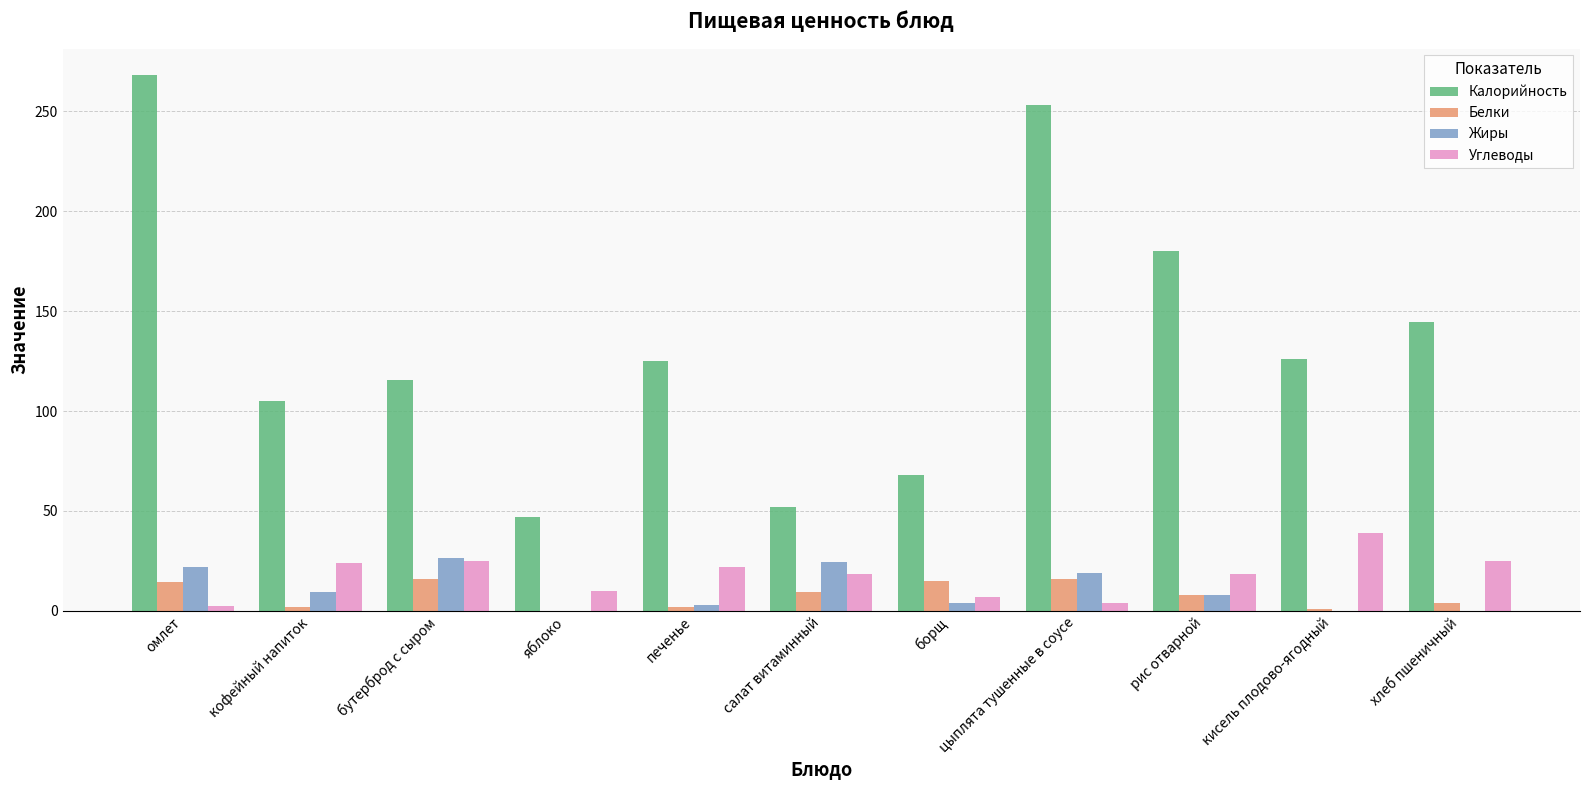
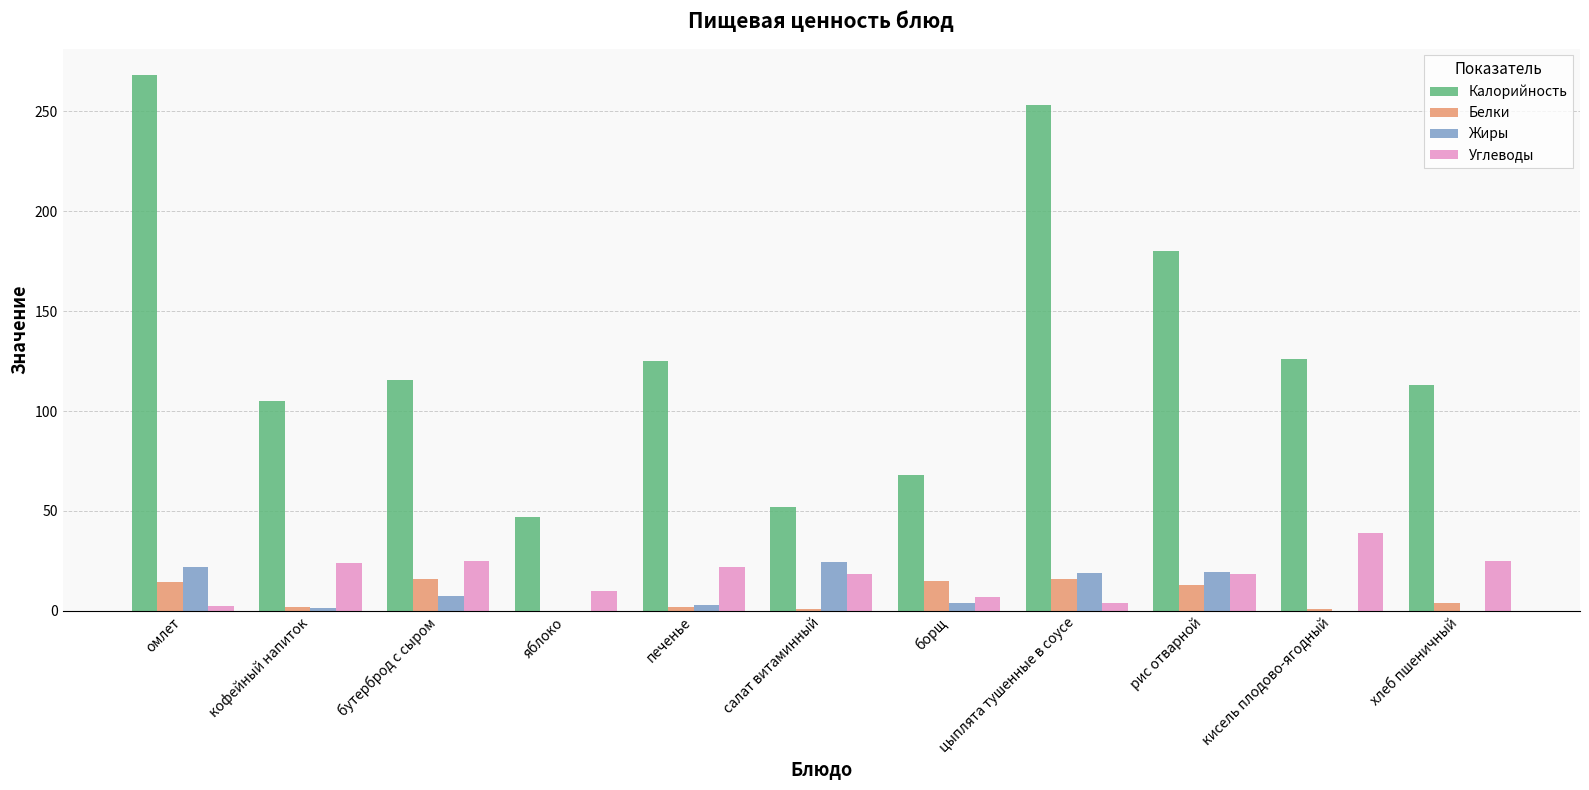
Жиры, кофейный напиток: 9 -> 1
Жиры, бутерброд с сыром: 26 -> 7
Белки, салат витаминный: 9 -> 1
Белки, рис отварной: 8 -> 13
Жиры, рис отварной: 8 -> 19
Калорийность, хлеб пшеничный: 144 -> 113
